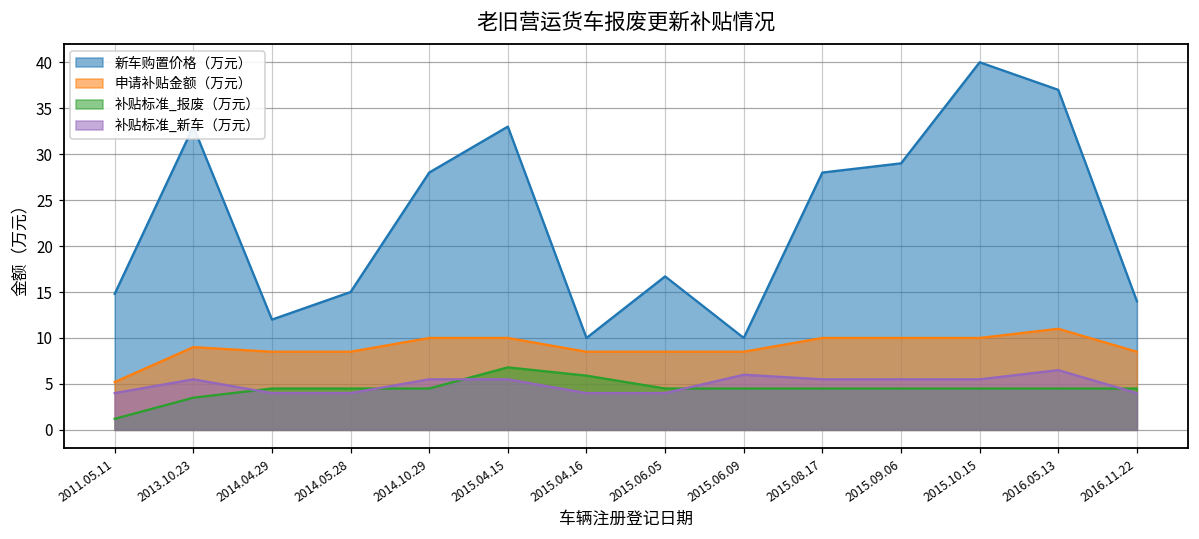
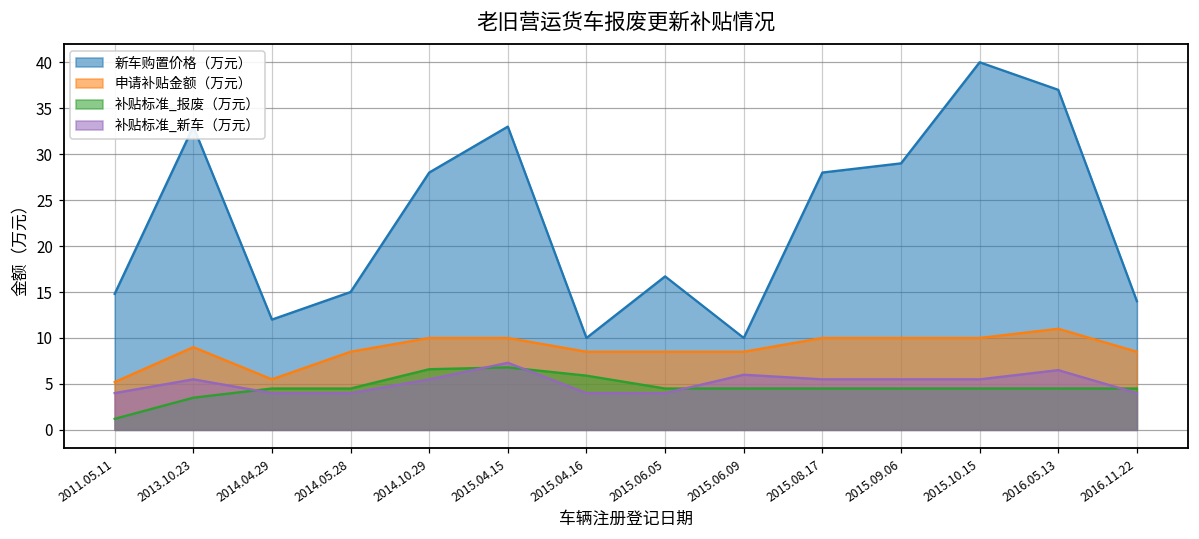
申请补贴金额（万元）, 2014.04.29: 9 -> 6
补贴标准_报废（万元）, 2014.10.29: 5 -> 7
补贴标准_新车（万元）, 2015.04.15: 6 -> 7
